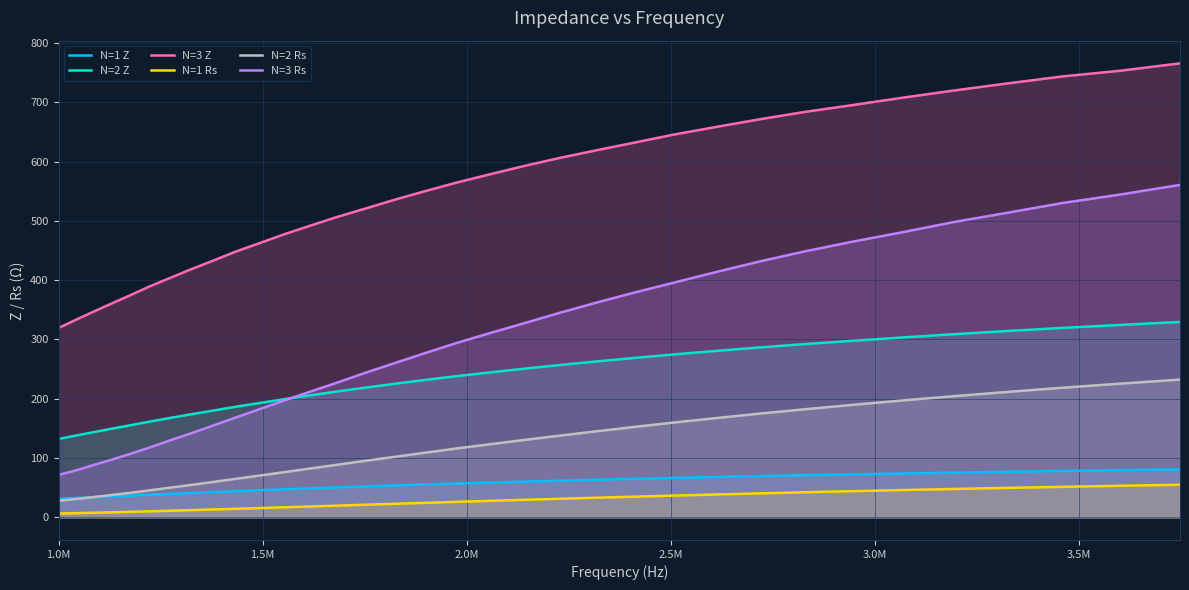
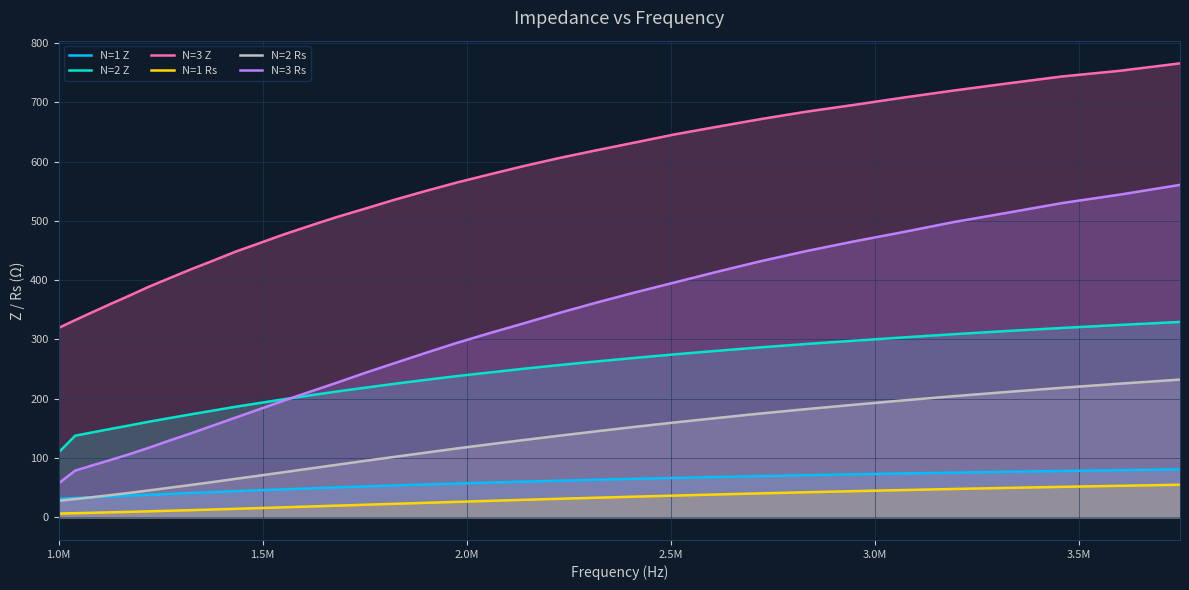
N=2 Z, 1.0M: 130 -> 110
N=3 Rs, 1.0M: 70 -> 60
